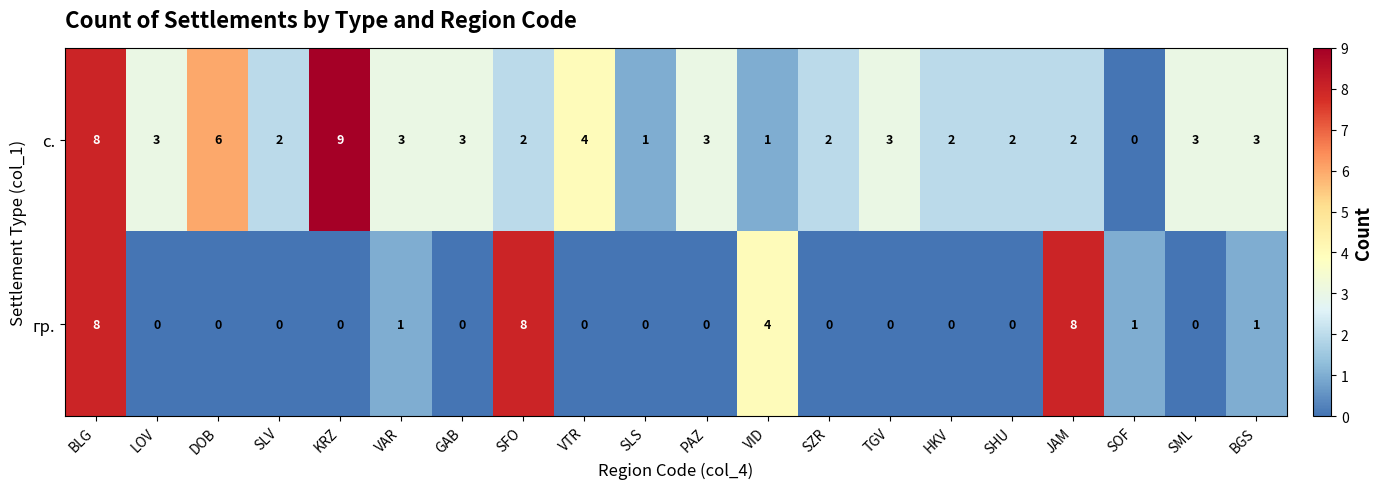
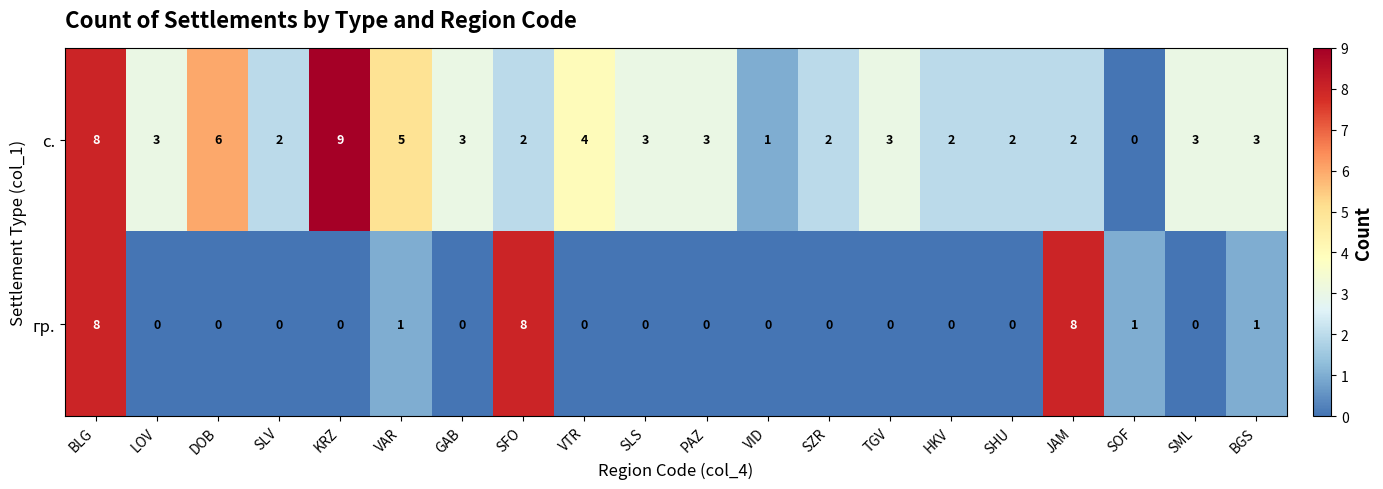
с., VAR: 3 -> 5
с., SLS: 1 -> 3
гр., VID: 4 -> 0
